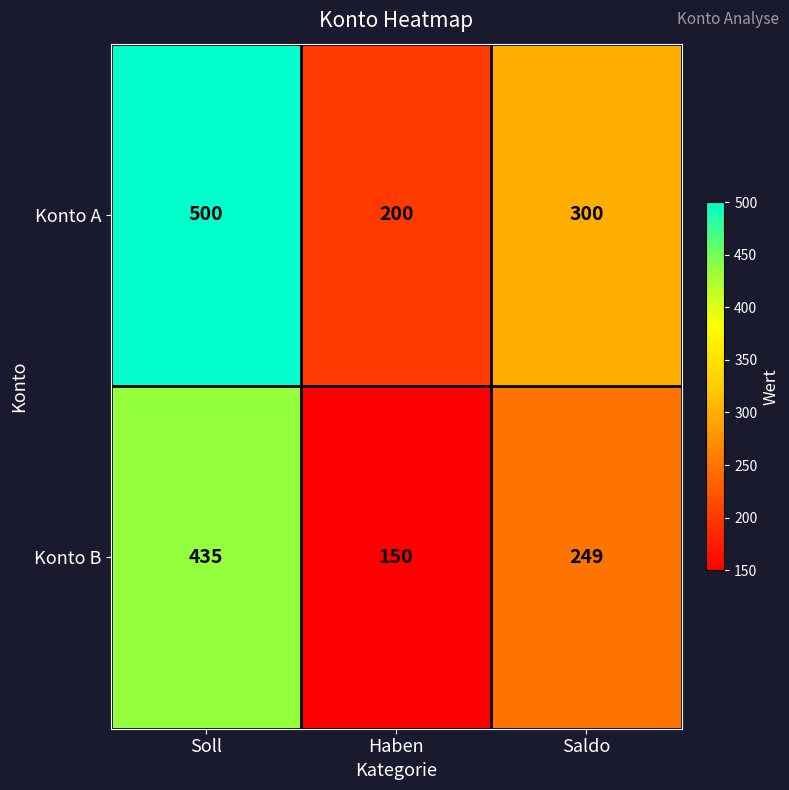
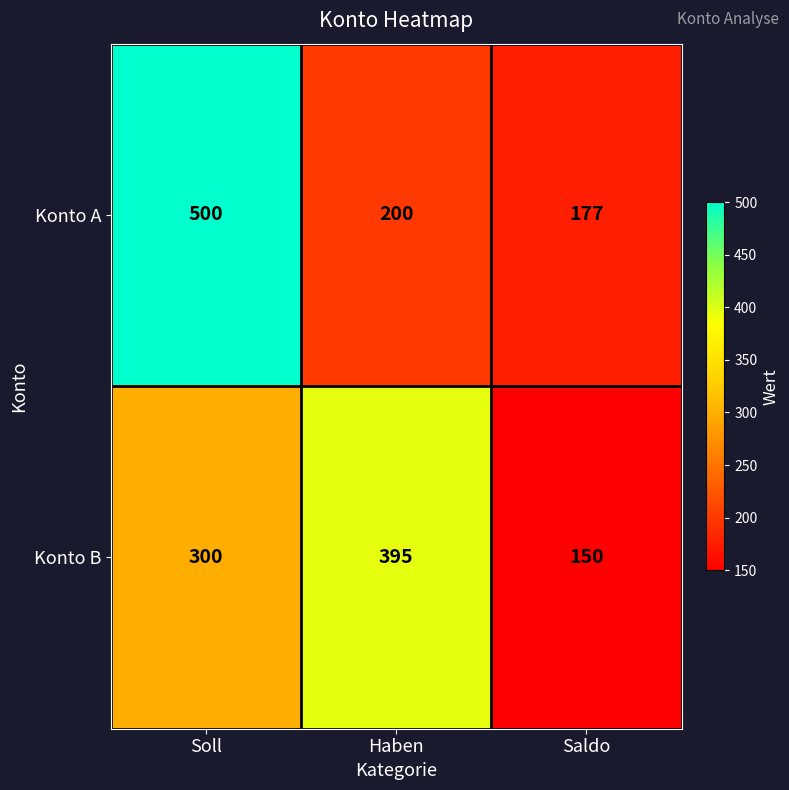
Konto A, Saldo: 300 -> 177
Konto B, Soll: 435 -> 300
Konto B, Haben: 150 -> 395
Konto B, Saldo: 249 -> 150
